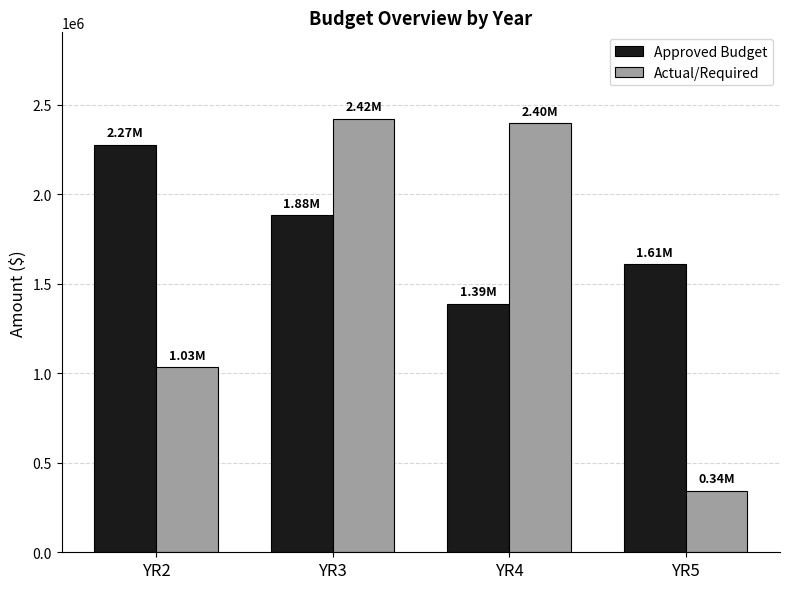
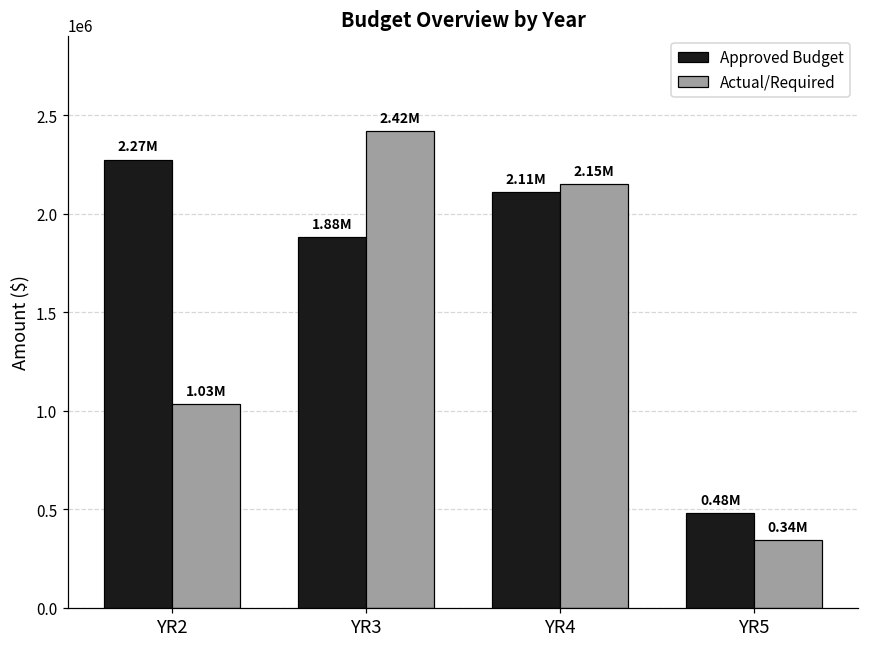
Approved Budget, YR4: 1.39M -> 2.11M
Actual/Required, YR4: 2.40M -> 2.15M
Approved Budget, YR5: 1.61M -> 0.48M
